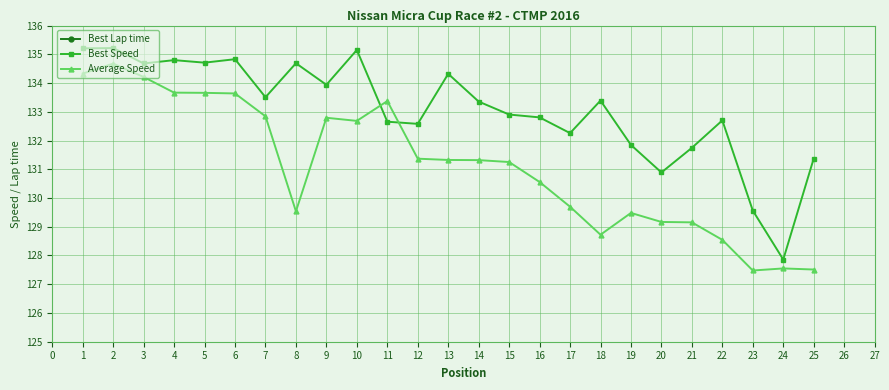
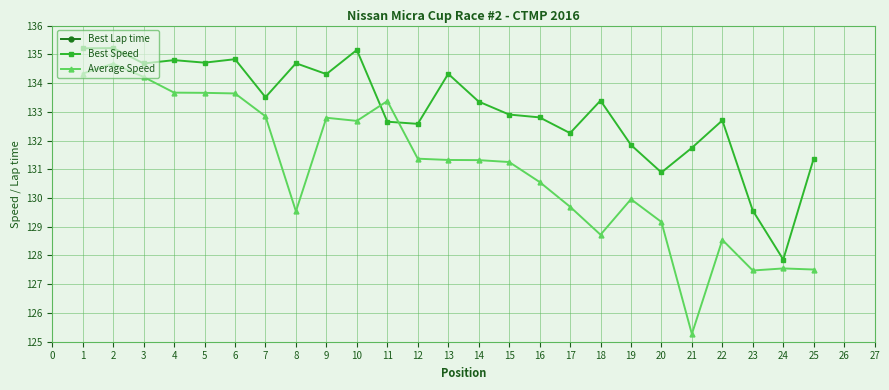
Best Speed, 9: 133.9 -> 134.3
Average Speed, 19: 129.5 -> 130.0
Average Speed, 21: 129.2 -> 125.3
